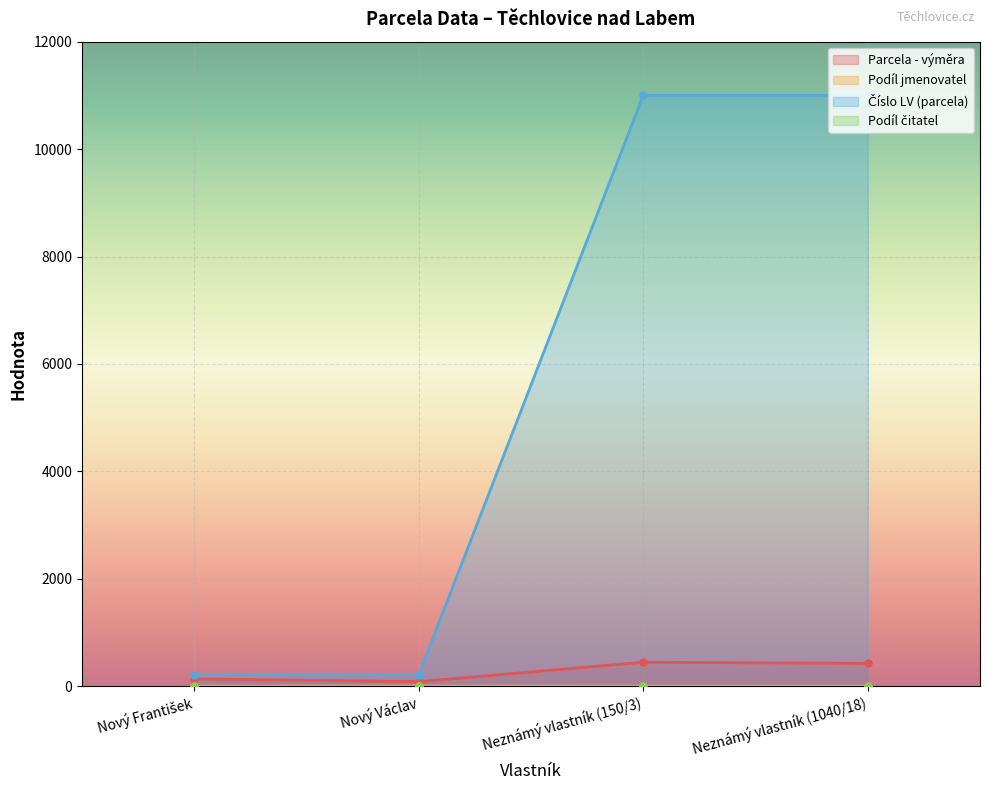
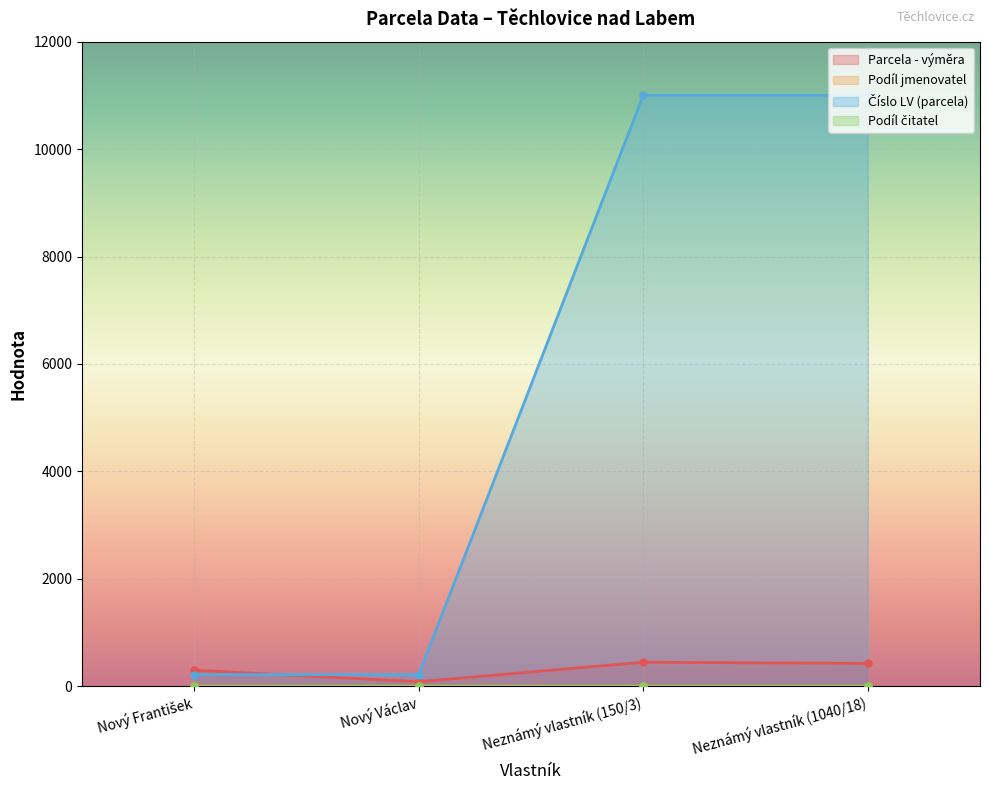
Parcela - výměra, Nový František: 100 -> 300
